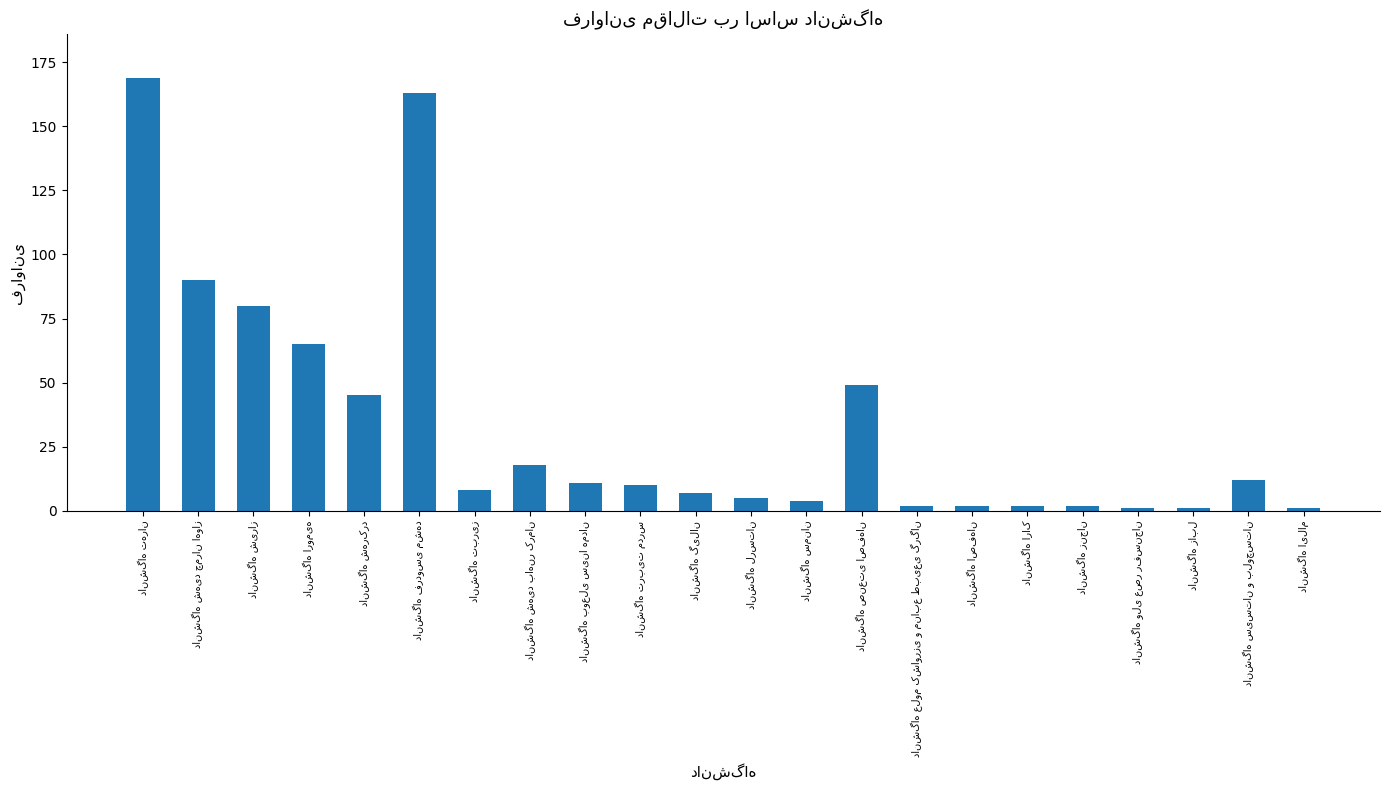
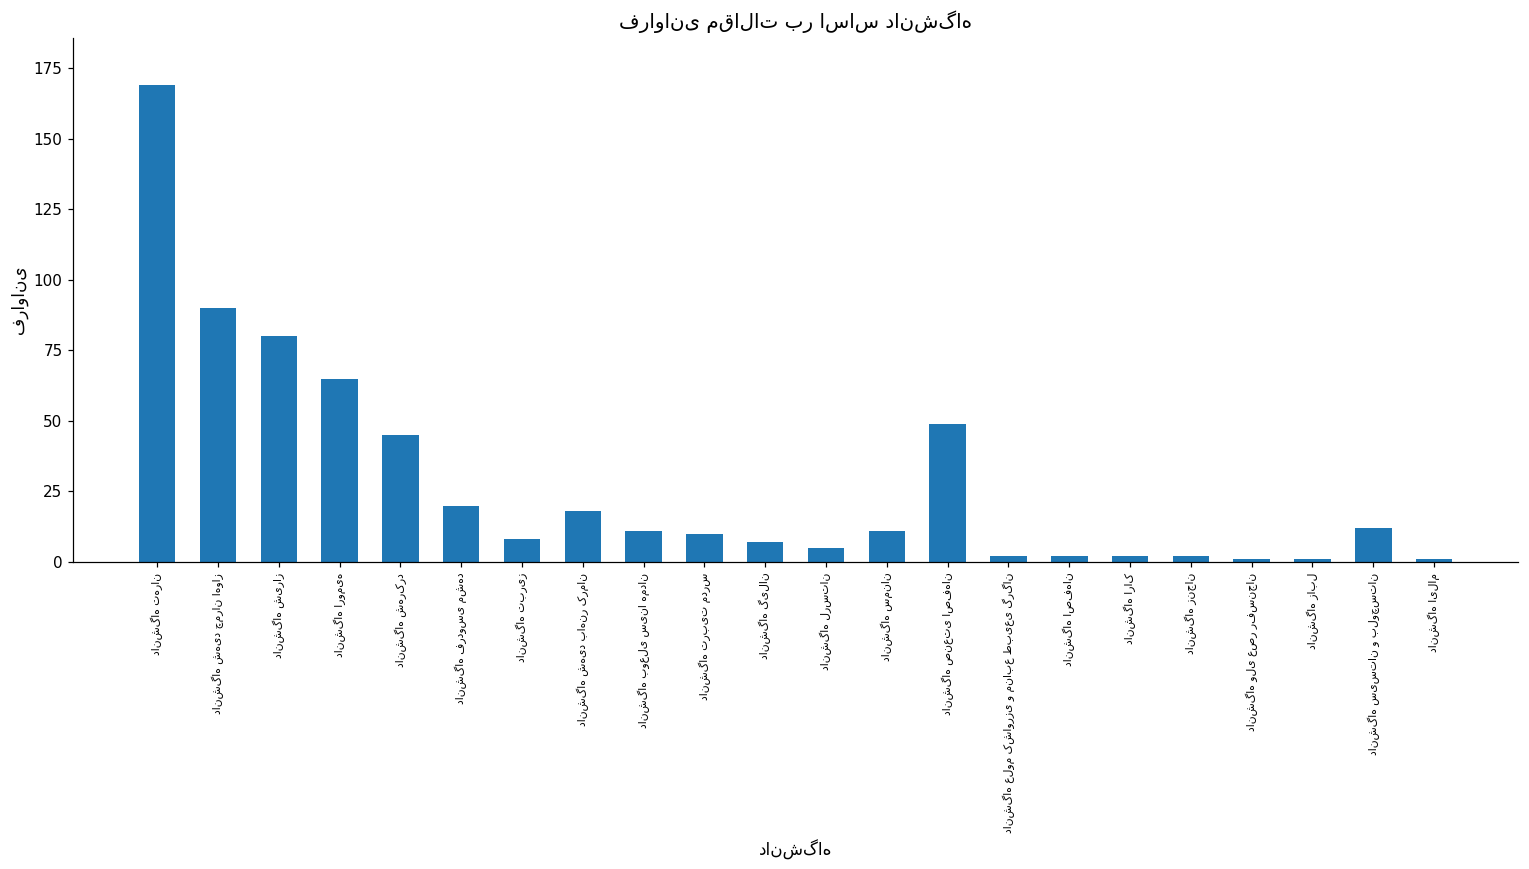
دانشگاه فردوسی مشهد: 163 -> 20
دانشگاه سمنان: 4 -> 11
